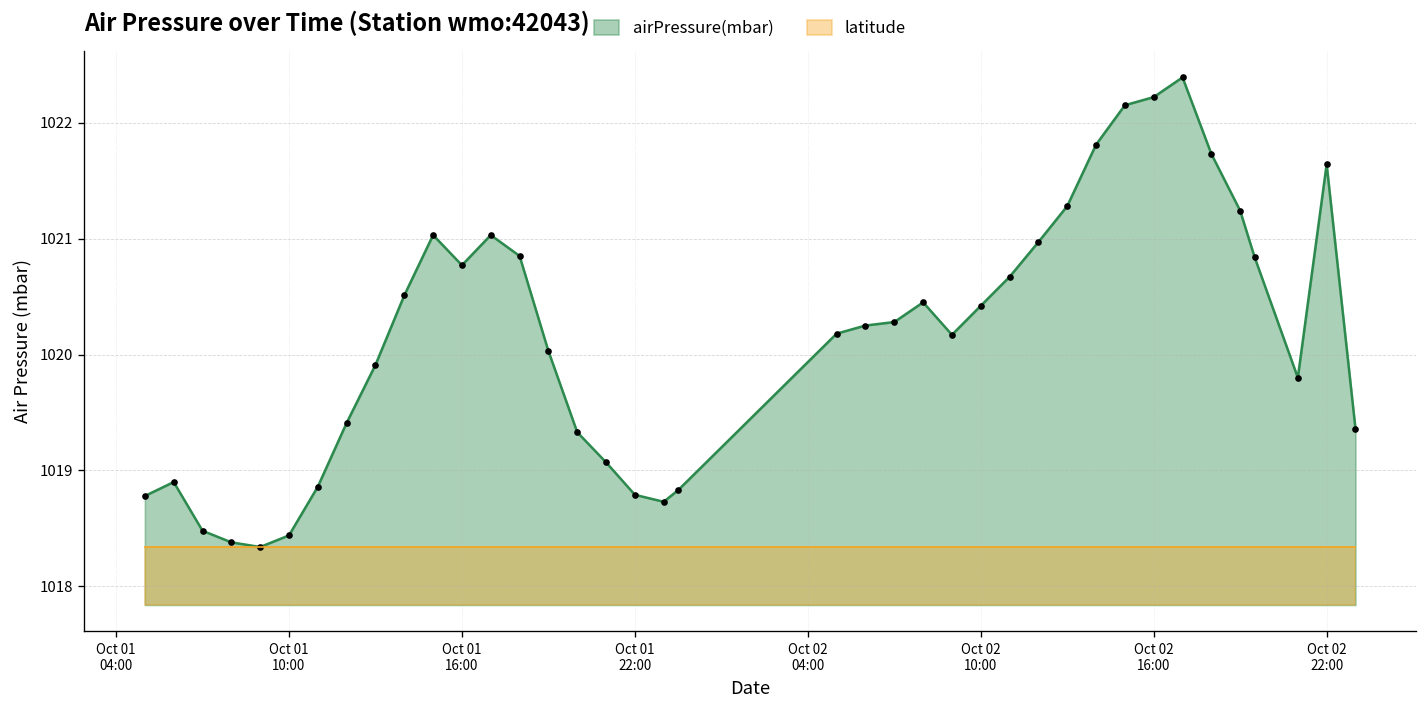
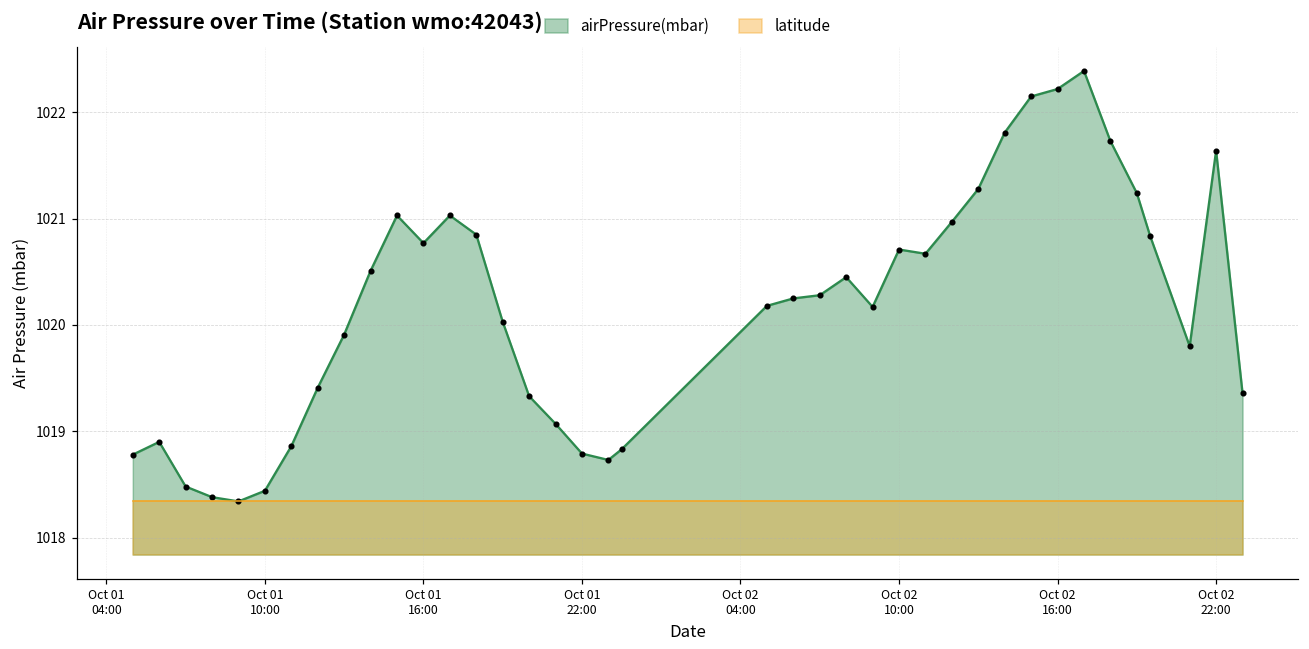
airPressure(mbar), Oct 02 10:00: 1020.4 -> 1020.7
